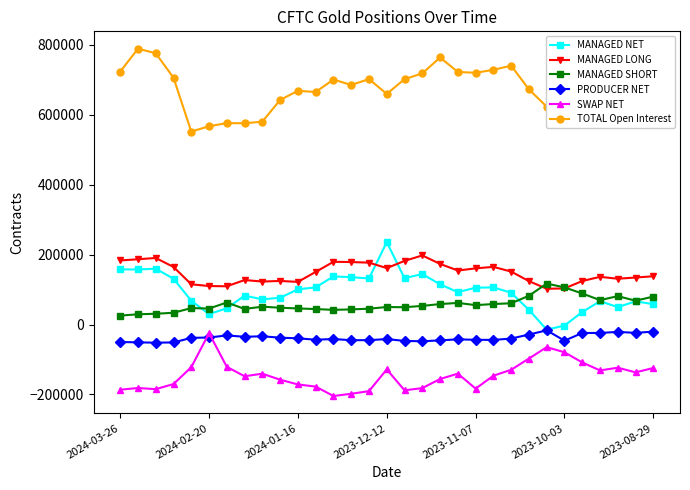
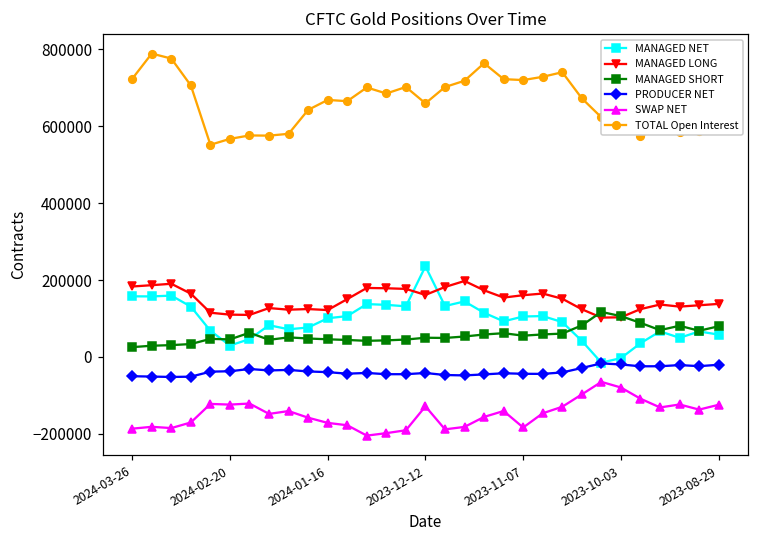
SWAP NET, 2024-02-20: -20000 -> -120000
PRODUCER NET, 2023-10-03: -50000 -> -20000
